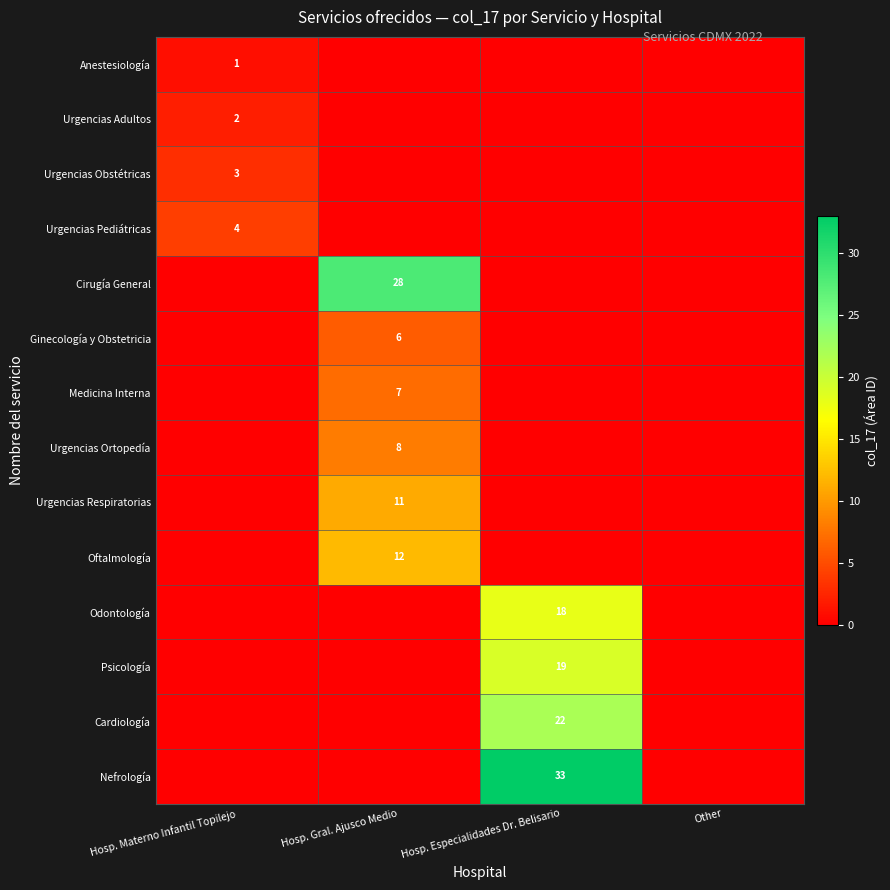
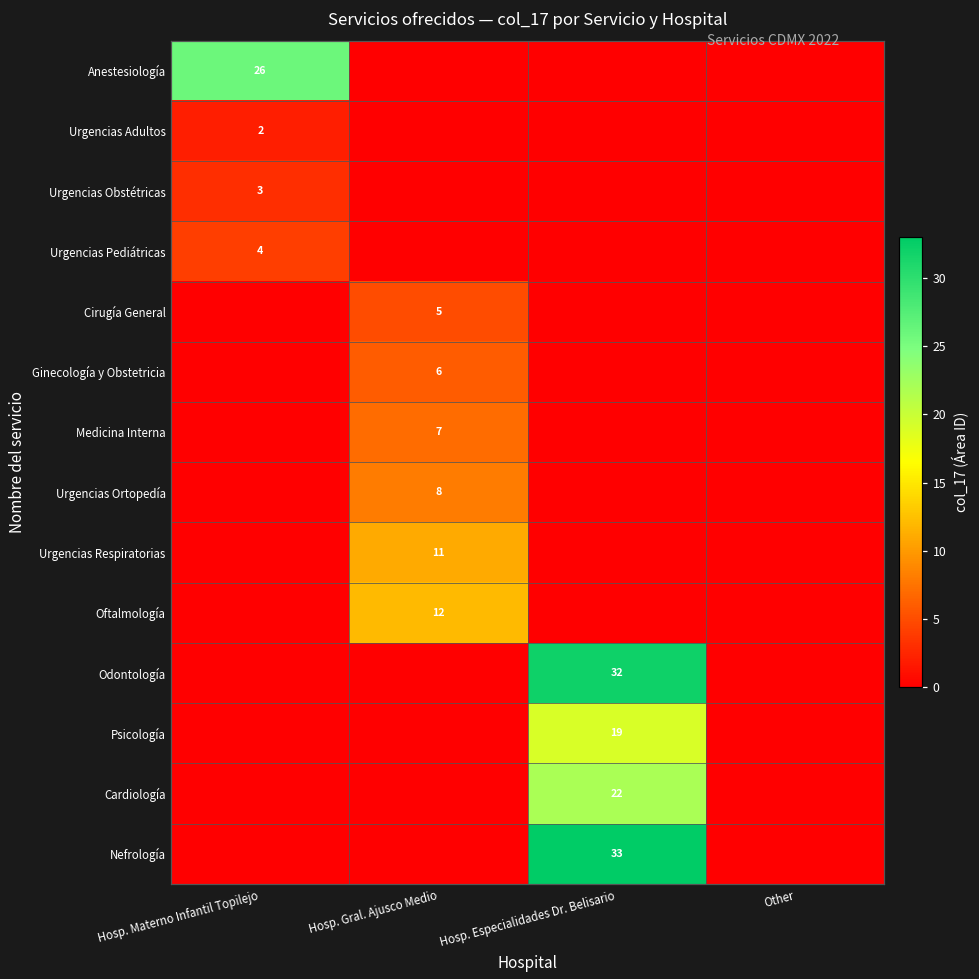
Anestesiología, Hosp. Materno Infantil Topilejo: 1 -> 26
Cirugía General, Hosp. Gral. Ajusco Medio: 28 -> 5
Odontología, Hosp. Especialidades Dr. Belisario: 18 -> 32
